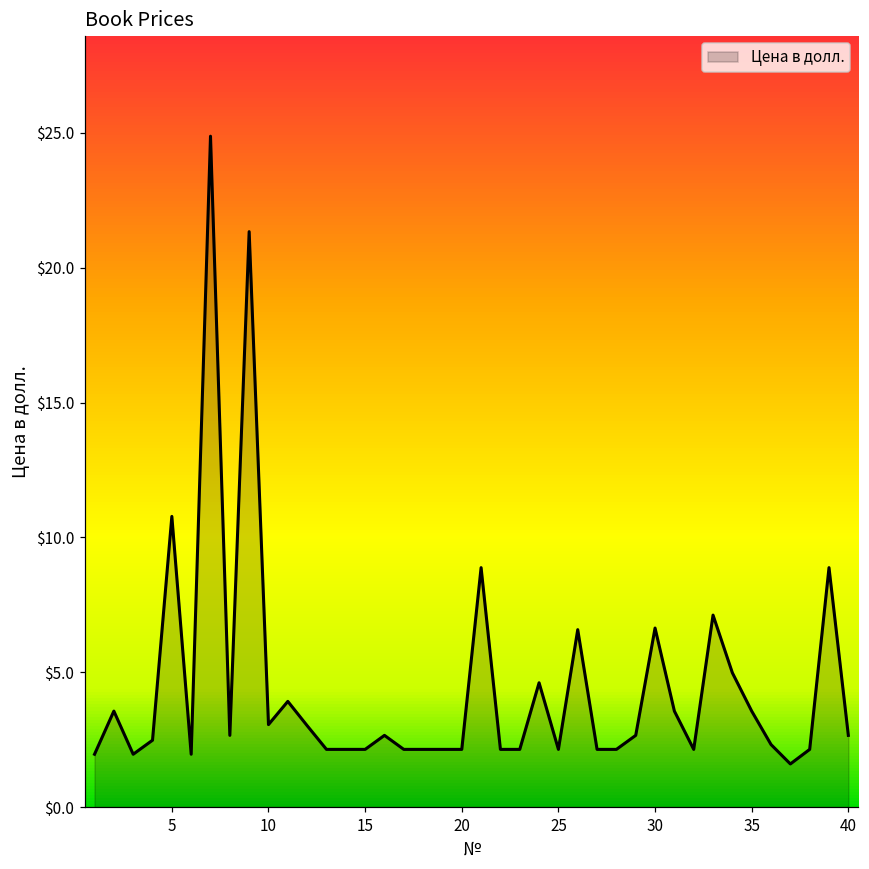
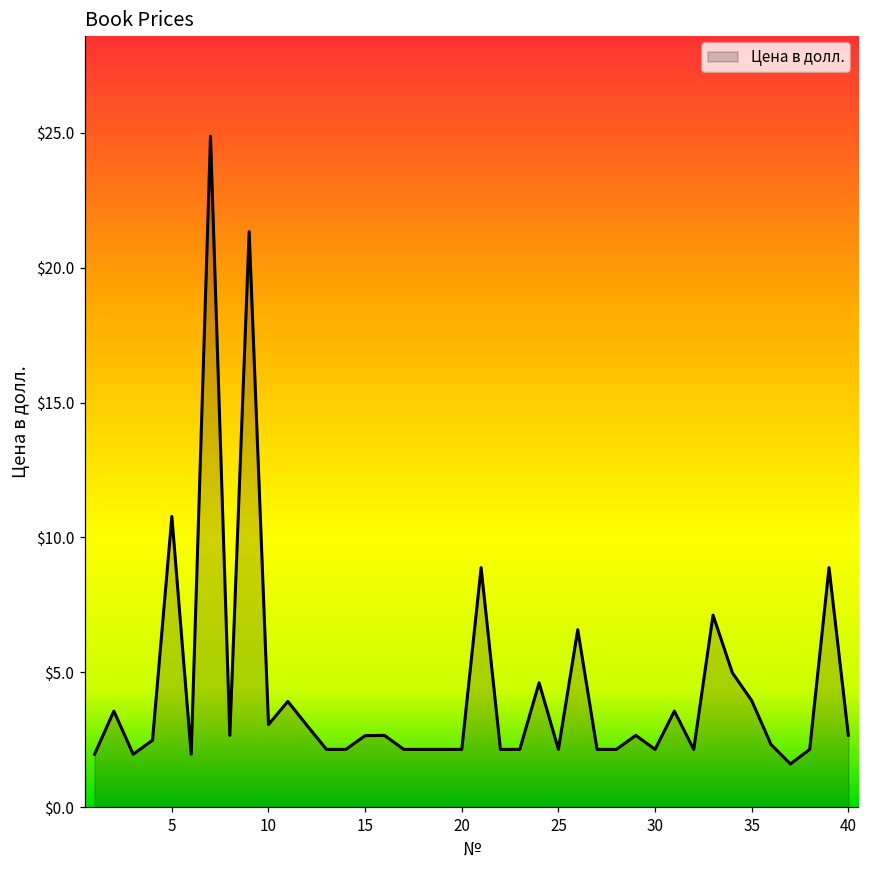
15: $2.1 -> $2.7
30: $6.6 -> $2.1
35: $3.6 -> $4.0
